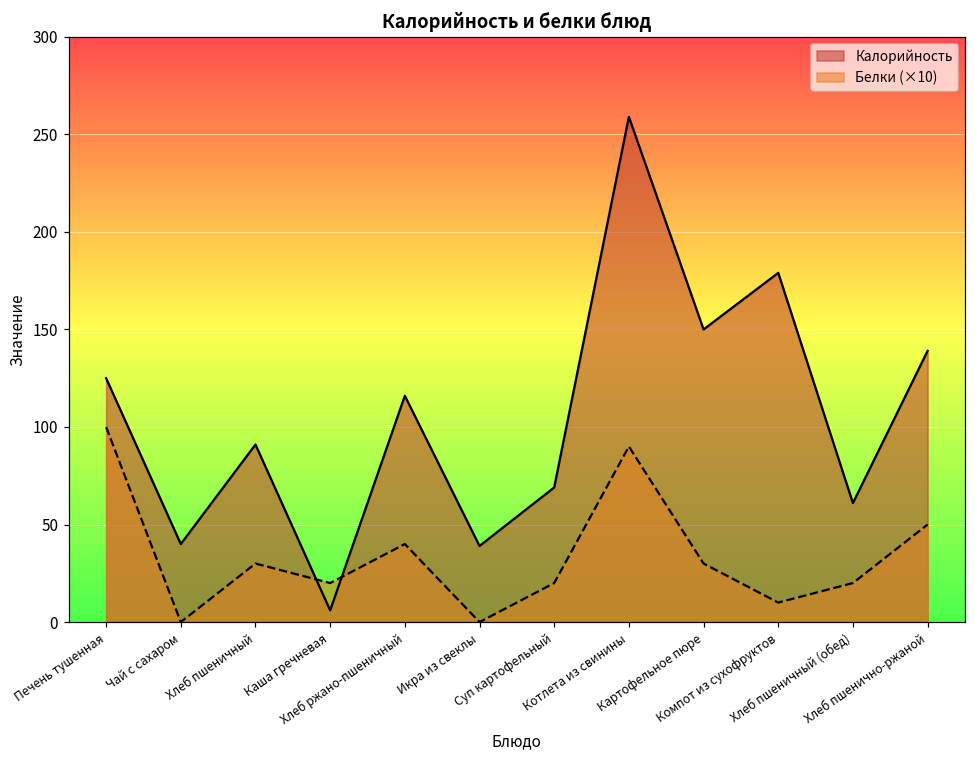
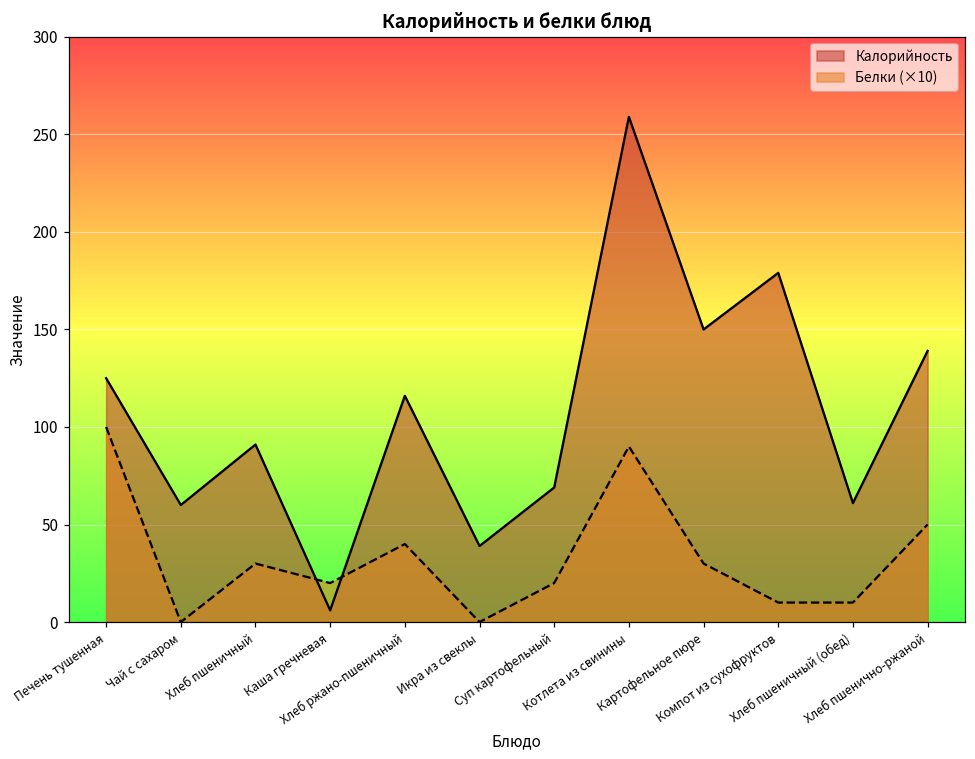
Калорийность, Чай с сахаром: 40 -> 60
Белки (×10), Хлеб пшеничный (обед): 20 -> 10
